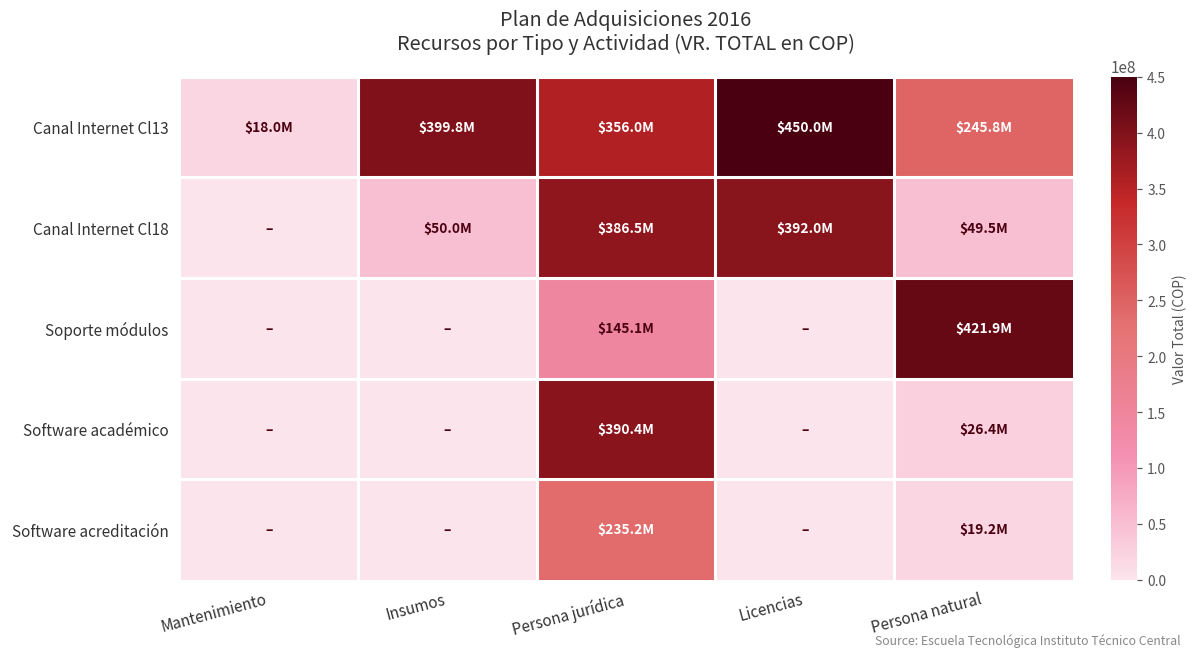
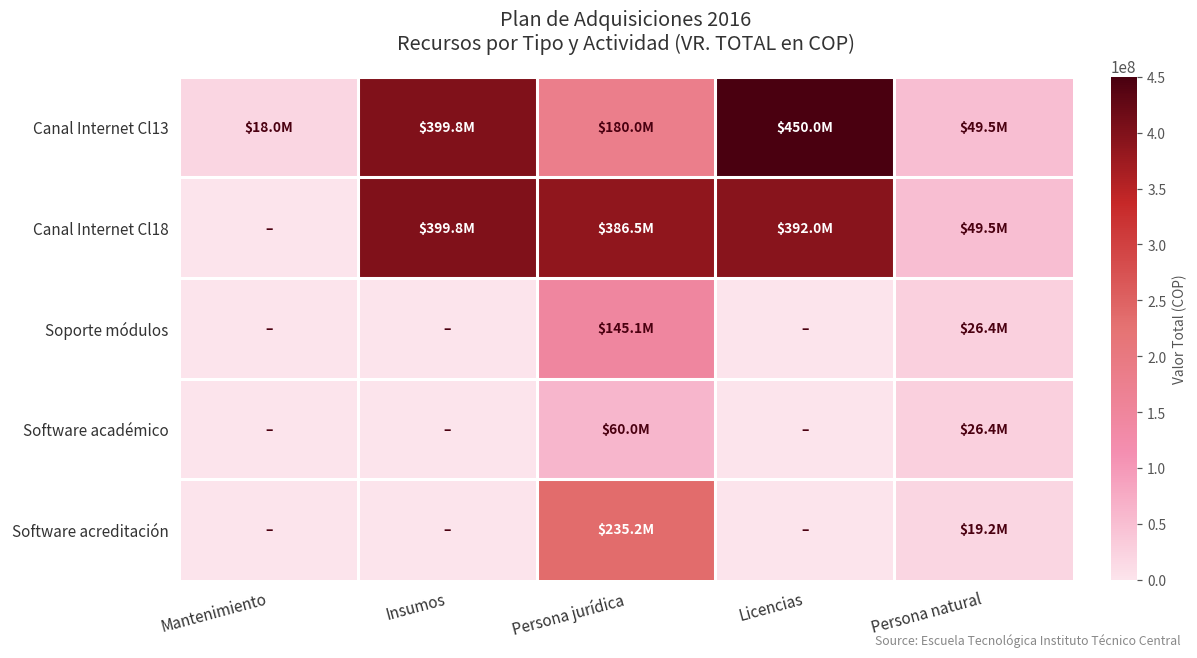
Canal Internet Cl13, Persona jurídica: $356.0M -> $180.0M
Canal Internet Cl13, Persona natural: $245.8M -> $49.5M
Canal Internet Cl18, Insumos: $50.0M -> $399.8M
Soporte módulos, Persona natural: $421.9M -> $26.4M
Software académico, Persona jurídica: $390.4M -> $60.0M
